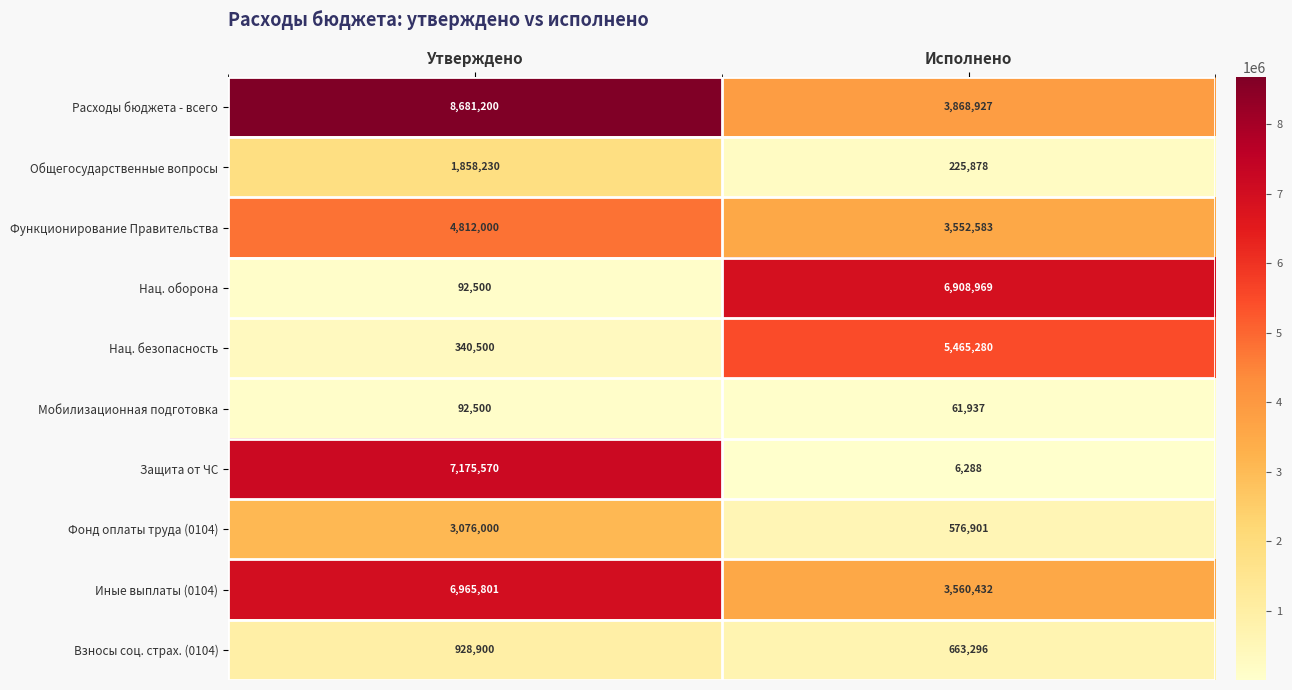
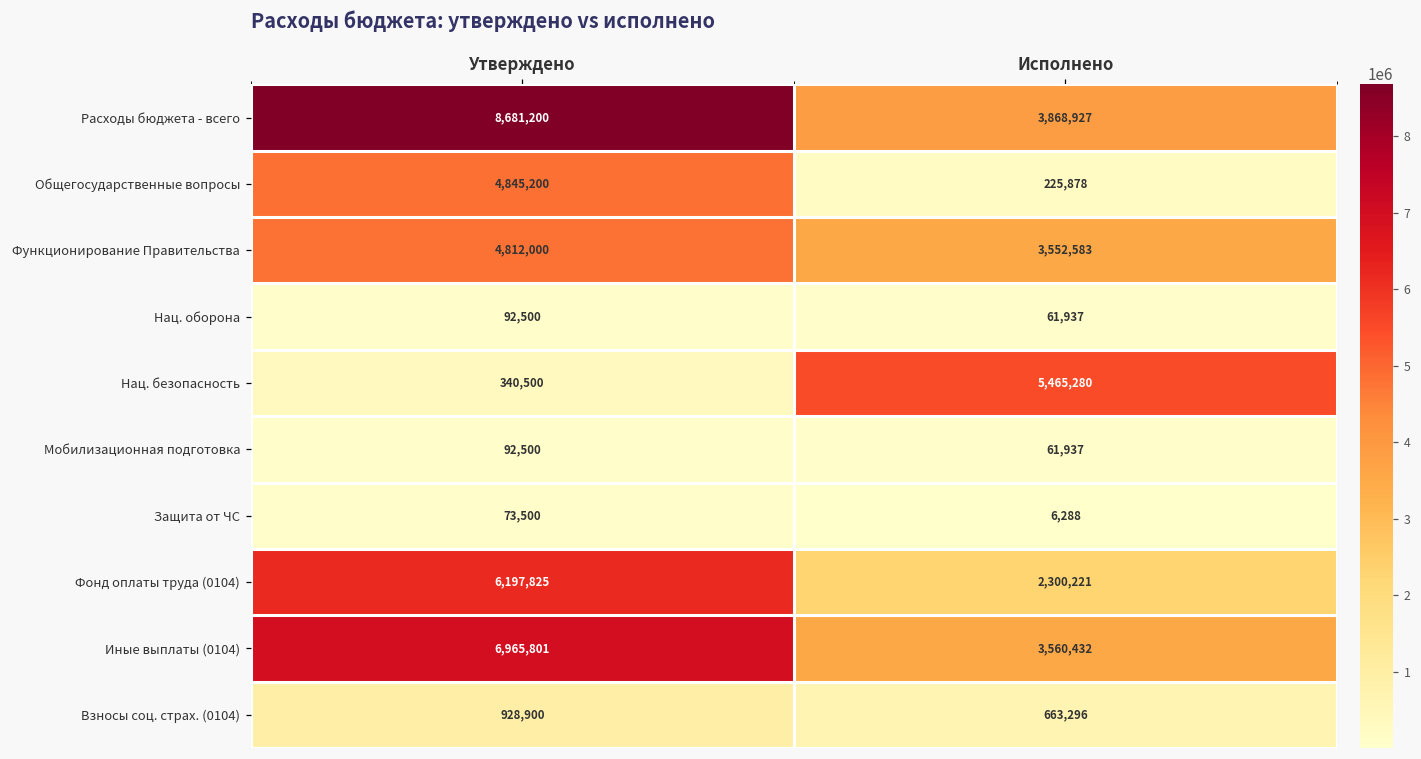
Общегосударственные вопросы, Утверждено: 1,858,230 -> 4,845,200
Нац. оборона, Исполнено: 6,908,969 -> 61,937
Защита от ЧС, Утверждено: 7,175,570 -> 73,500
Фонд оплаты труда (0104), Утверждено: 3,076,000 -> 6,197,825
Фонд оплаты труда (0104), Исполнено: 576,901 -> 2,300,221
